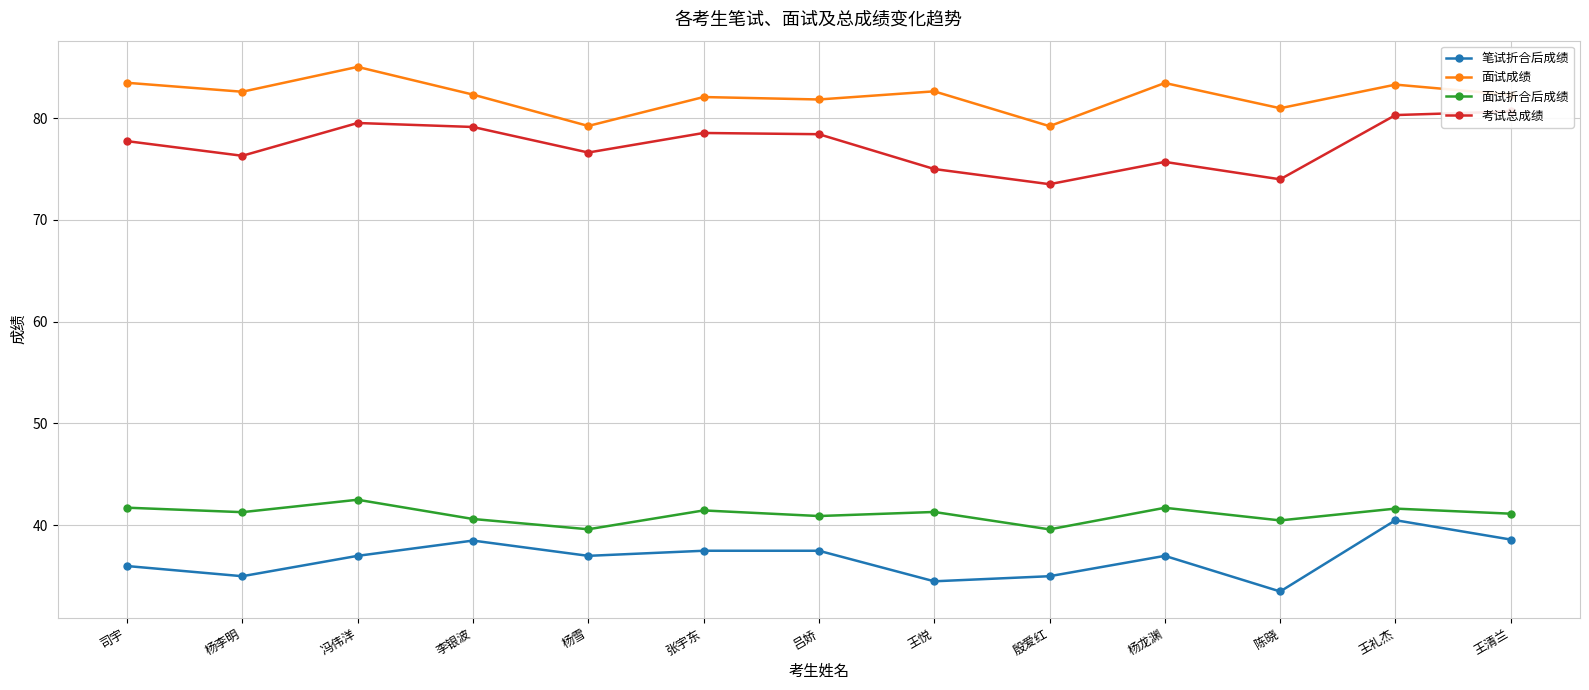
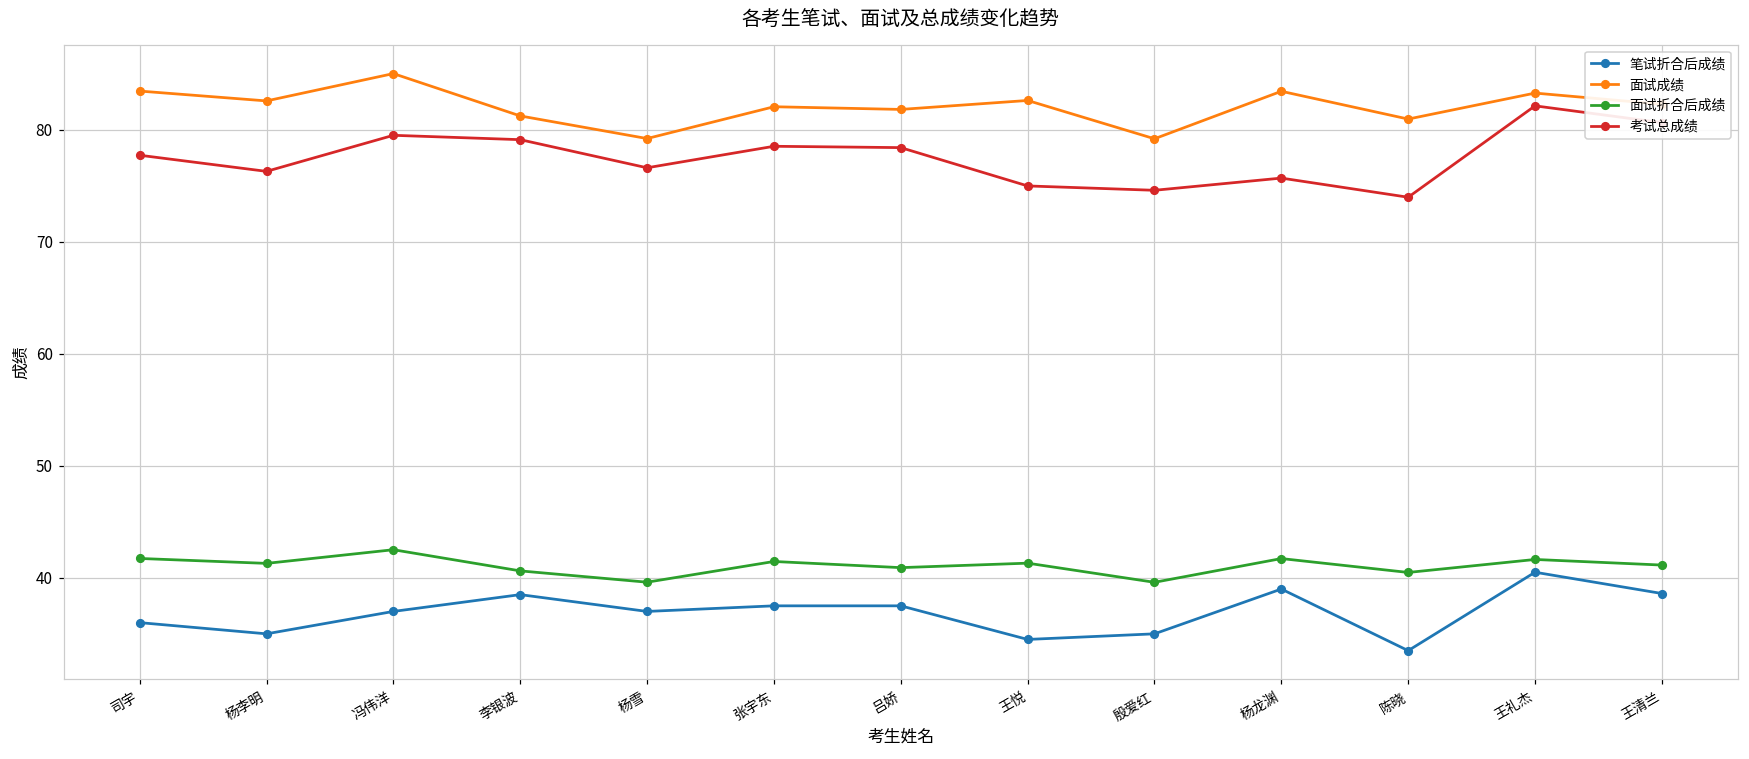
面试成绩, 李银波: 82.3 -> 81.2
考试总成绩, 殷爱红: 73.5 -> 74.6
笔试折合后成绩, 杨龙渊: 37 -> 39
考试总成绩, 王礼杰: 80.3 -> 82.1
